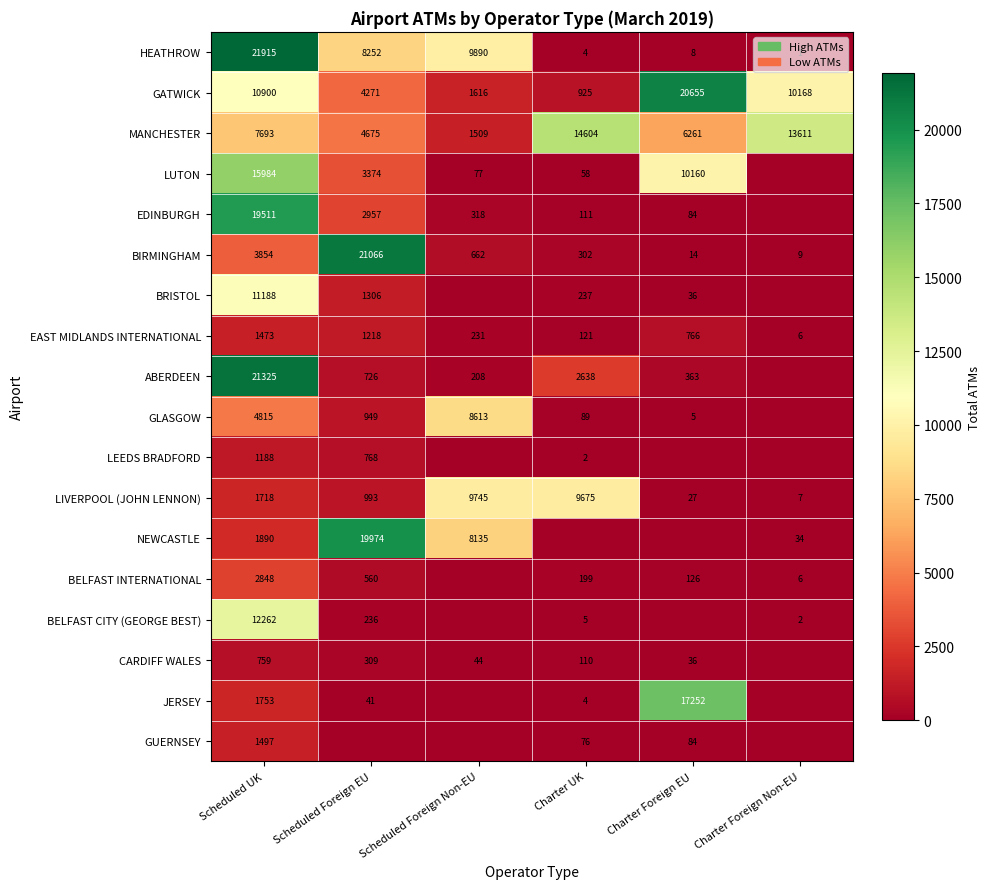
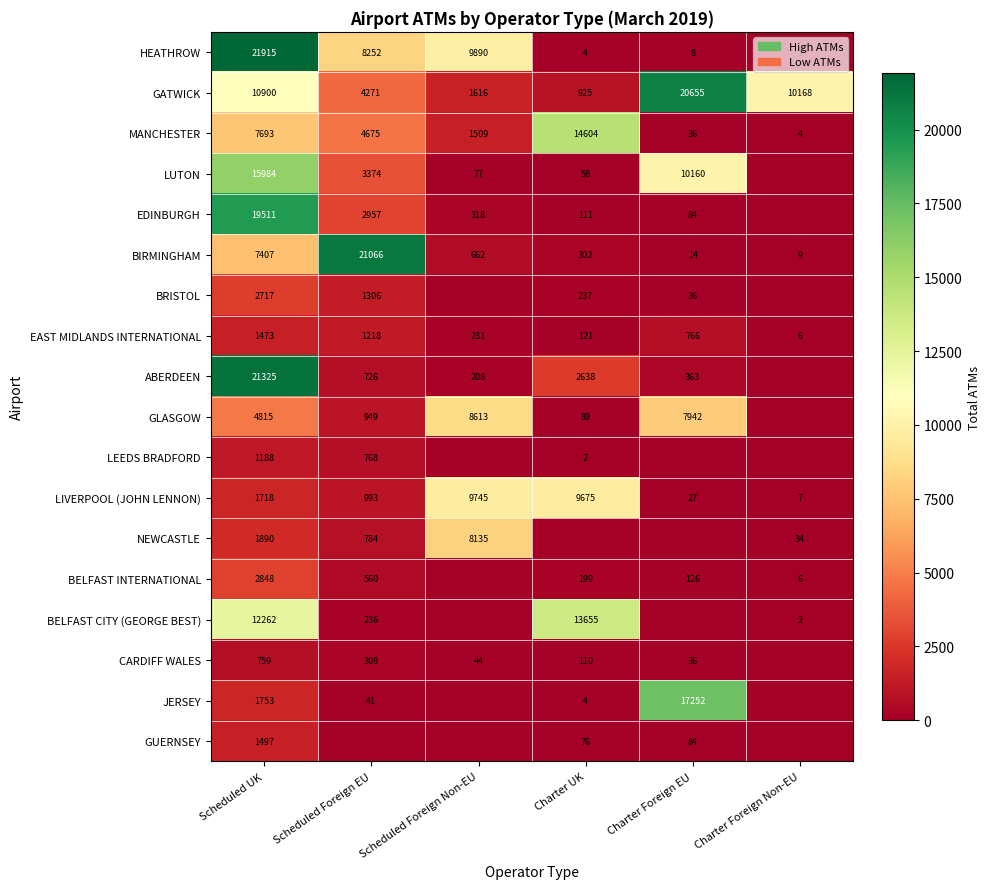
MANCHESTER, Charter Foreign EU: 6261 -> 36
MANCHESTER, Charter Foreign Non-EU: 13611 -> 4
BIRMINGHAM, Scheduled UK: 3854 -> 7407
BRISTOL, Scheduled UK: 11188 -> 2717
GLASGOW, Charter Foreign EU: 5 -> 7942
NEWCASTLE, Scheduled Foreign EU: 19974 -> 784
BELFAST CITY (GEORGE BEST), Charter UK: 5 -> 13655
